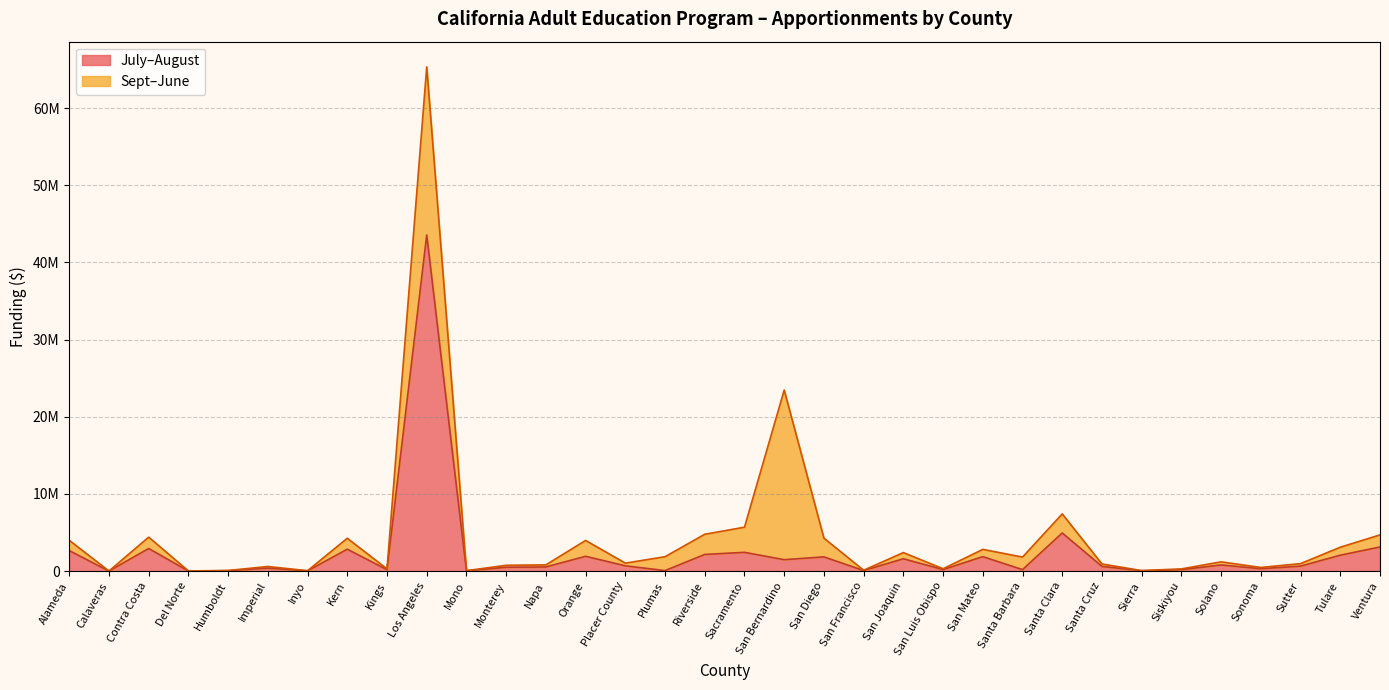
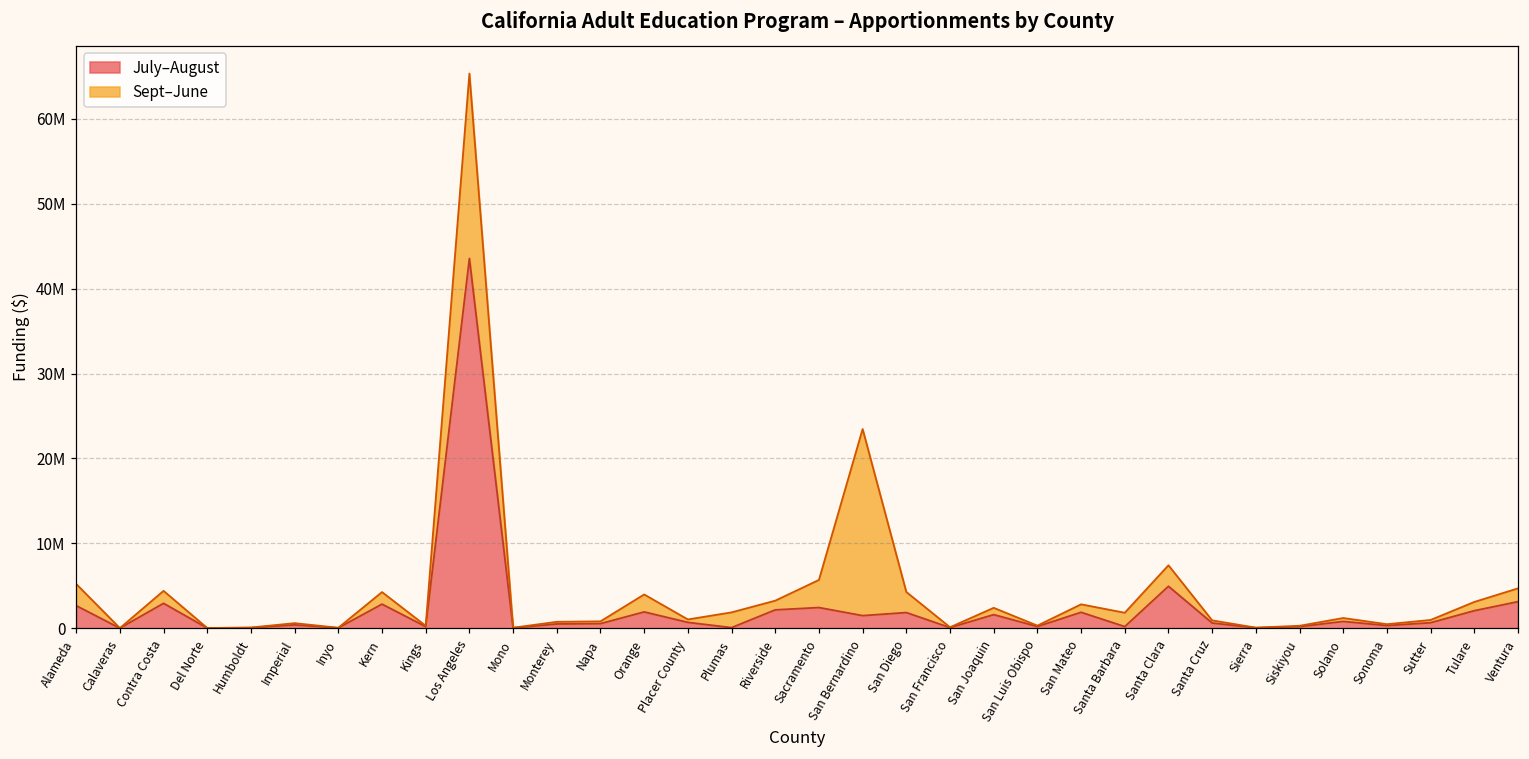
Sept–June, Alameda: 1000000 -> 3000000
Sept–June, Riverside: 3000000 -> 1000000
